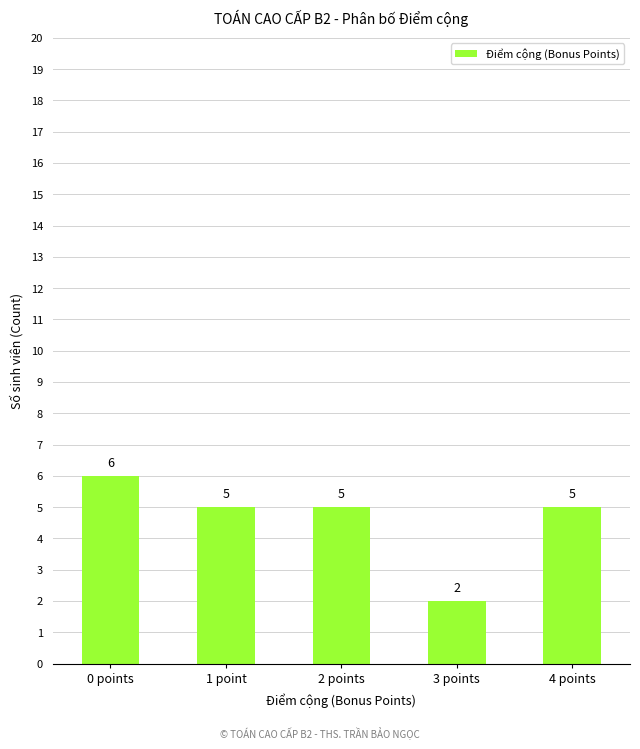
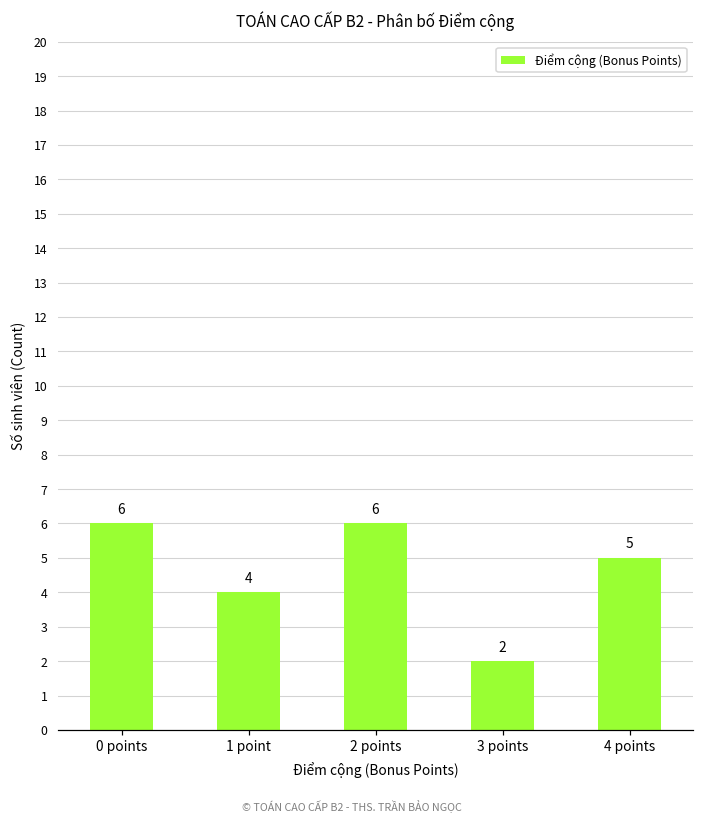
1 point: 5 -> 4
2 points: 5 -> 6
